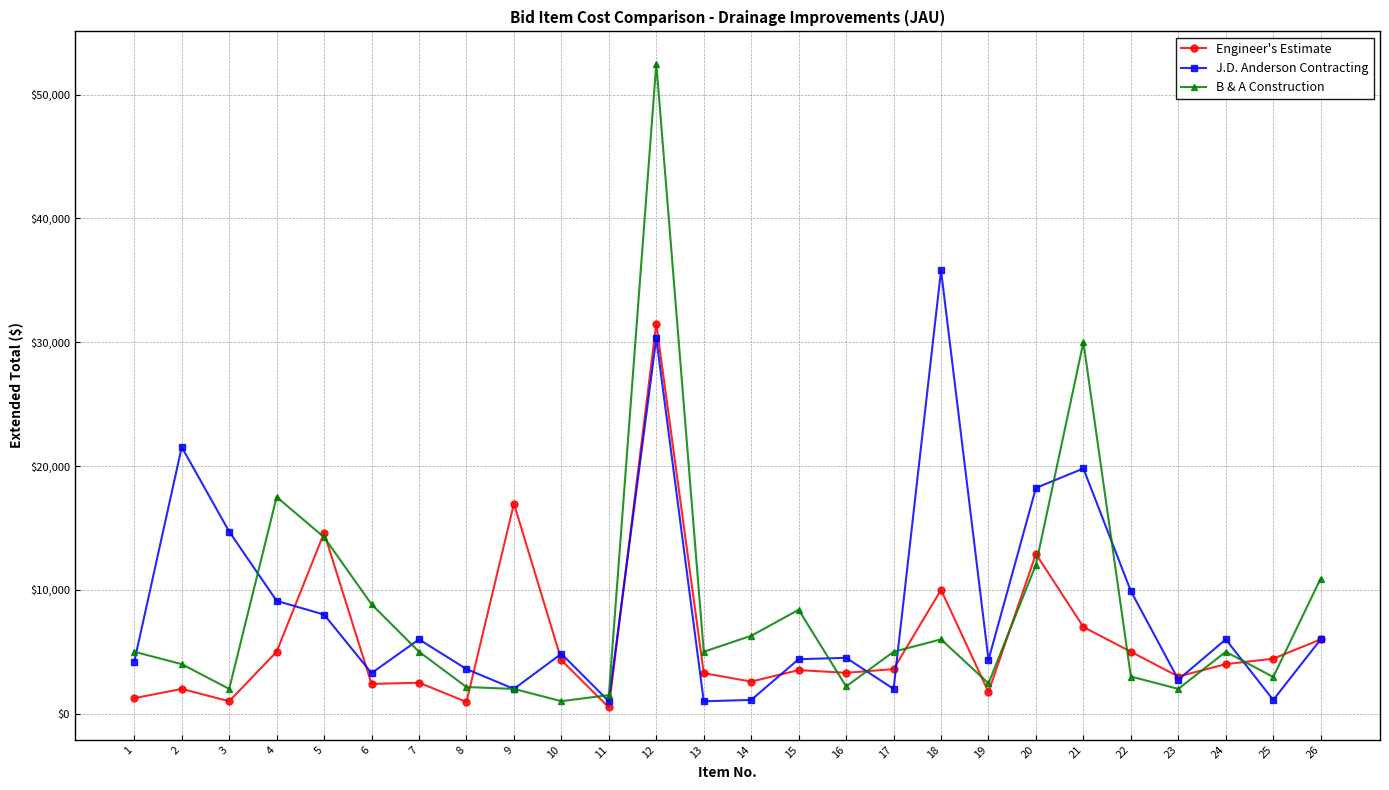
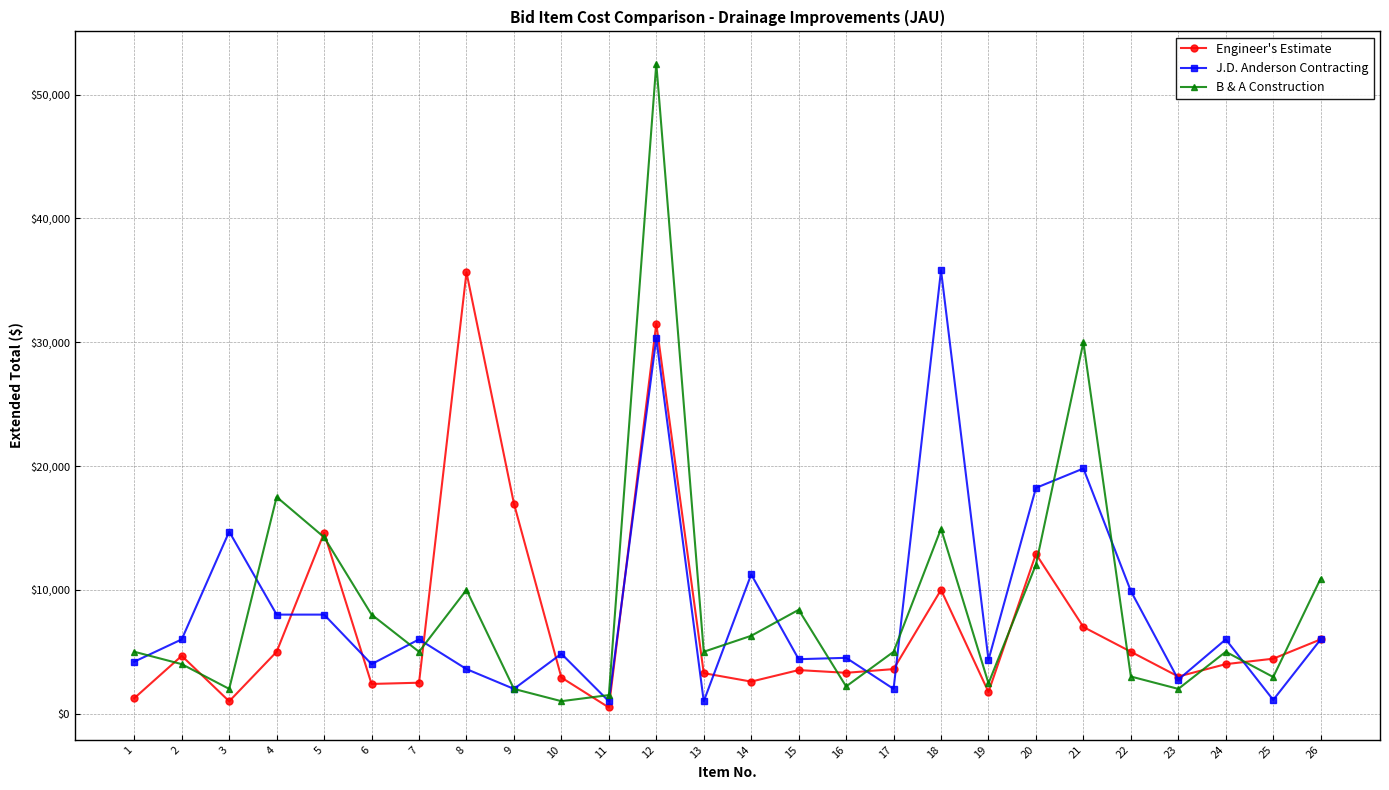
Engineer's Estimate, 2: $2,000 -> $4,700
J.D. Anderson Contracting, 2: $21,500 -> $6,000
J.D. Anderson Contracting, 4: $9,100 -> $8,000
J.D. Anderson Contracting, 6: $3,300 -> $4,000
B & A Construction, 6: $8,800 -> $8,000
Engineer's Estimate, 8: $1,000 -> $35,600
B & A Construction, 8: $2,200 -> $10,000
Engineer's Estimate, 10: $4,300 -> $2,900
J.D. Anderson Contracting, 14: $1,100 -> $11,200
B & A Construction, 18: $6,000 -> $14,900
